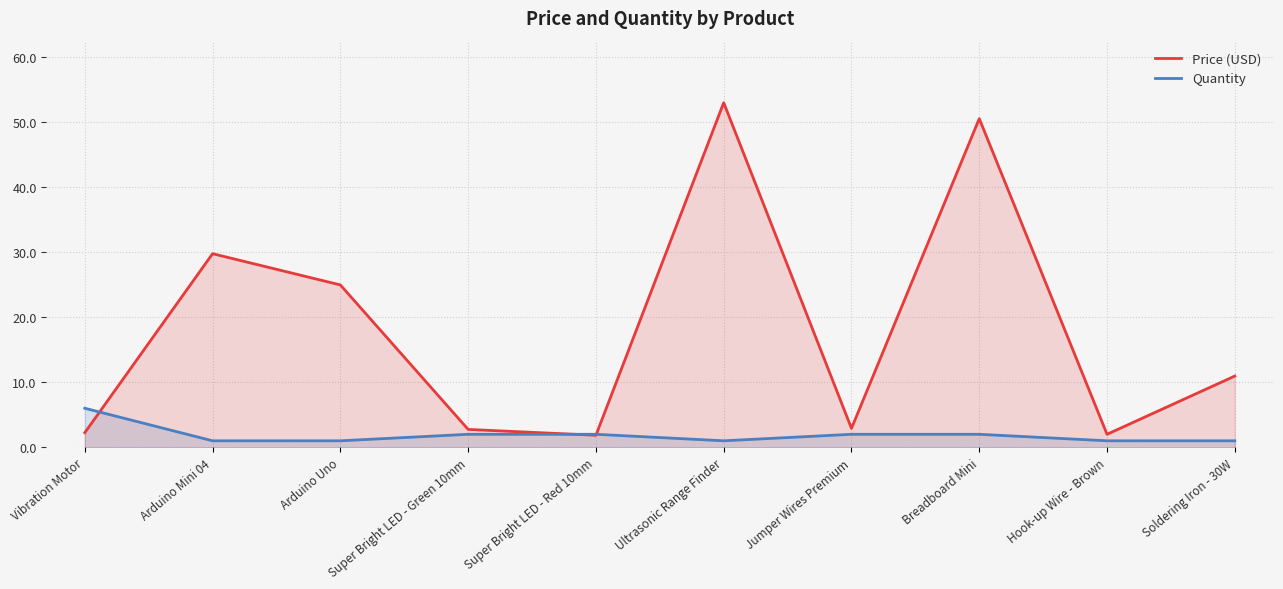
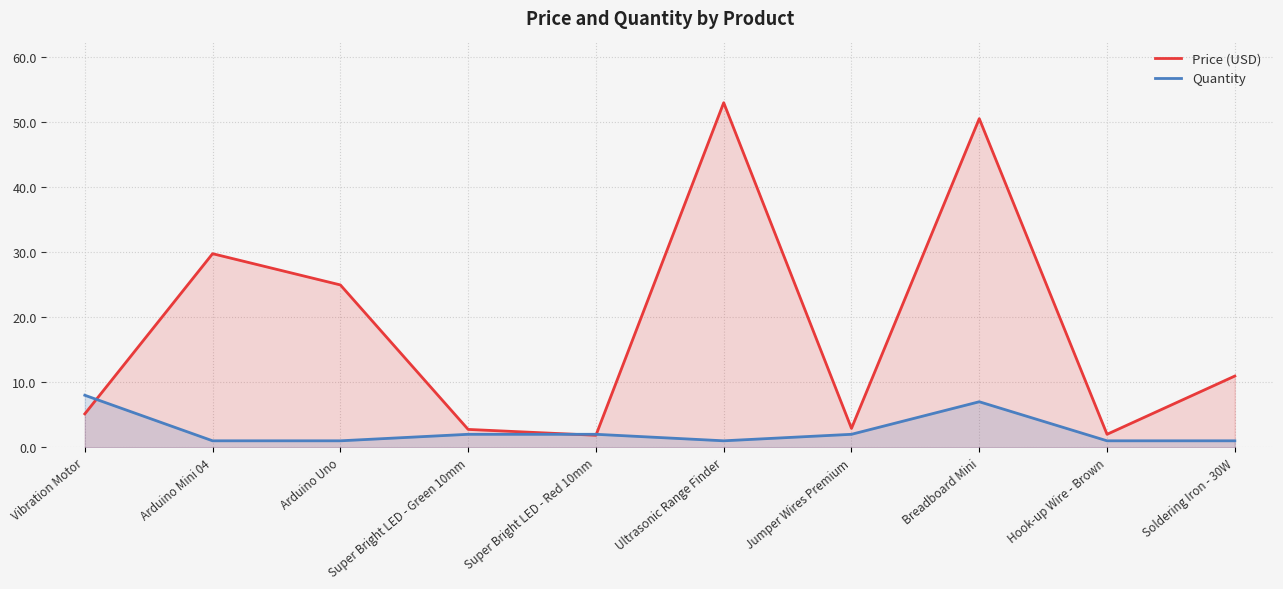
Price (USD), Vibration Motor: 2 -> 5
Quantity, Vibration Motor: 6 -> 8
Quantity, Breadboard Mini: 2 -> 7
